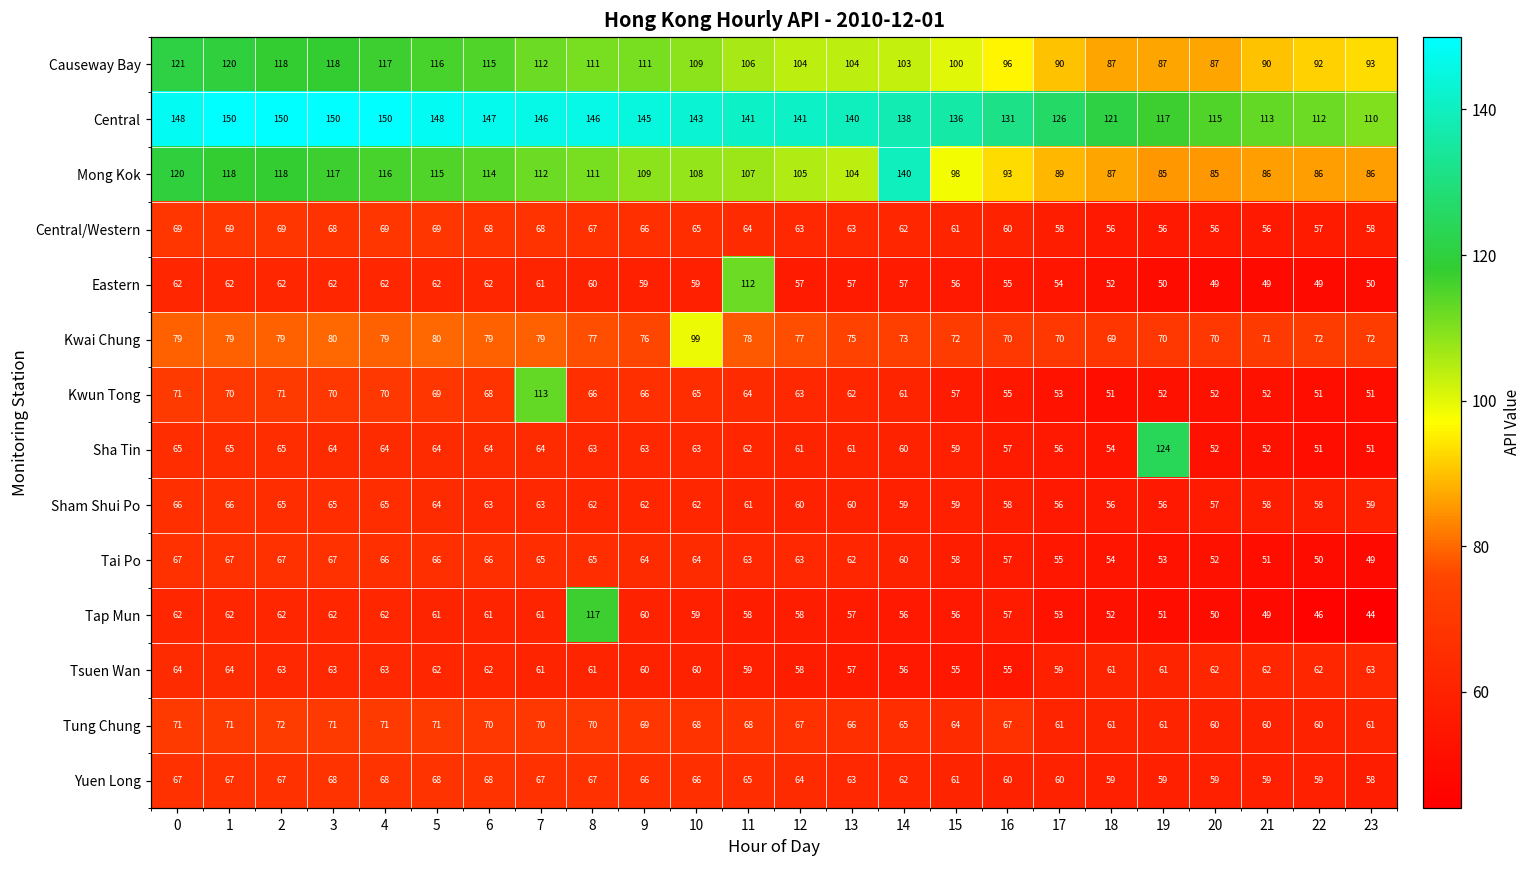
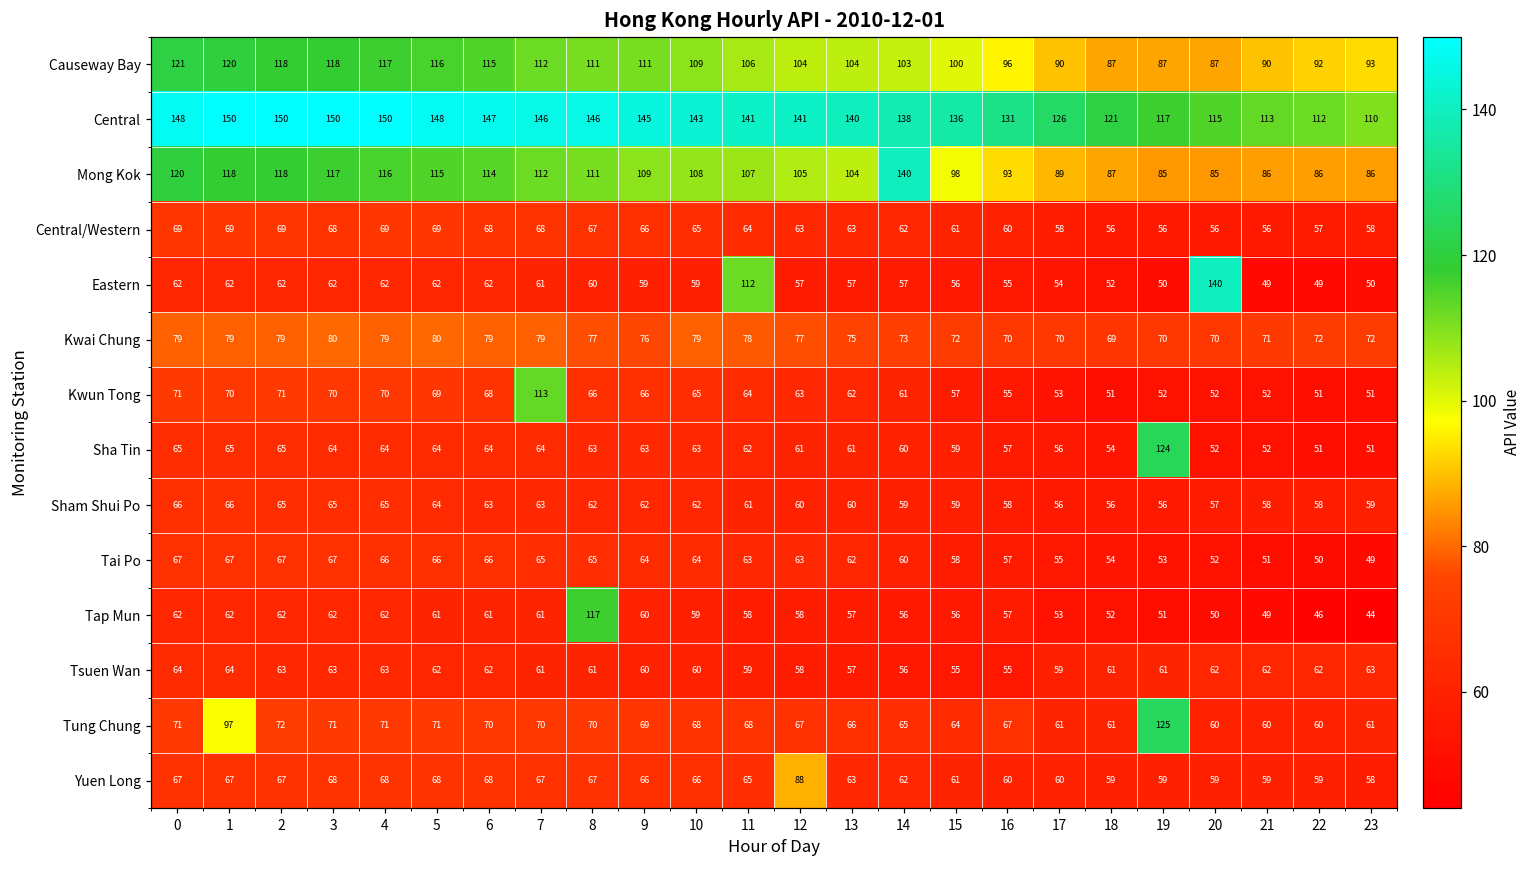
Eastern, 20: 49 -> 140
Kwai Chung, 10: 99 -> 79
Tung Chung, 1: 71 -> 97
Tung Chung, 19: 61 -> 125
Yuen Long, 12: 64 -> 88
